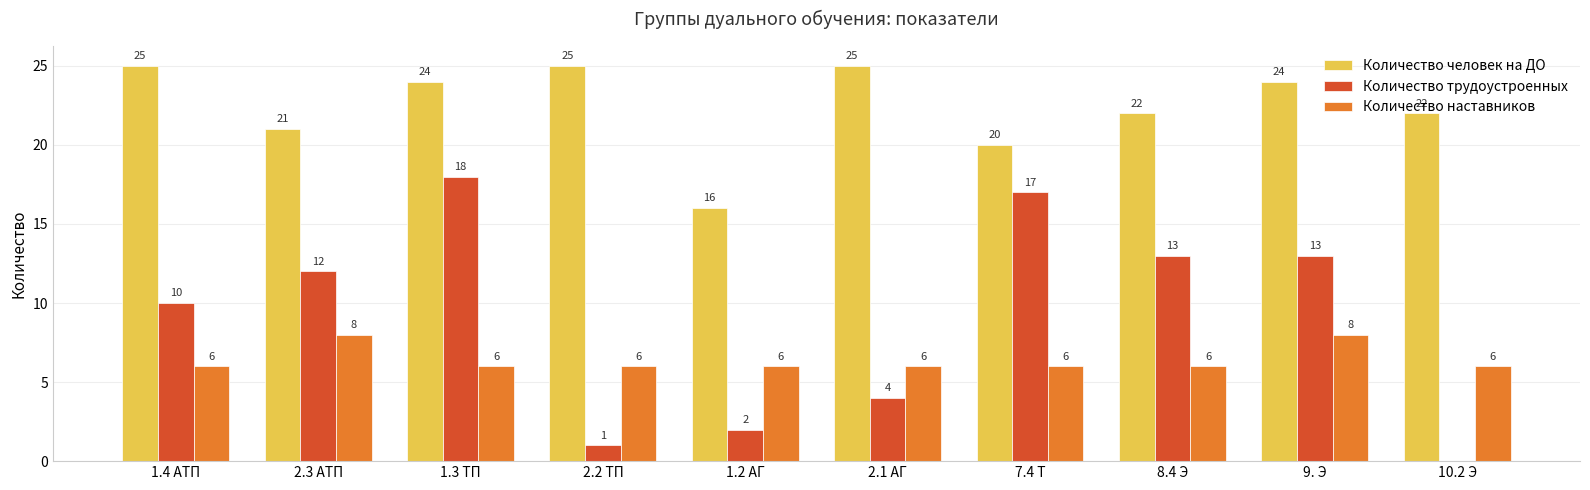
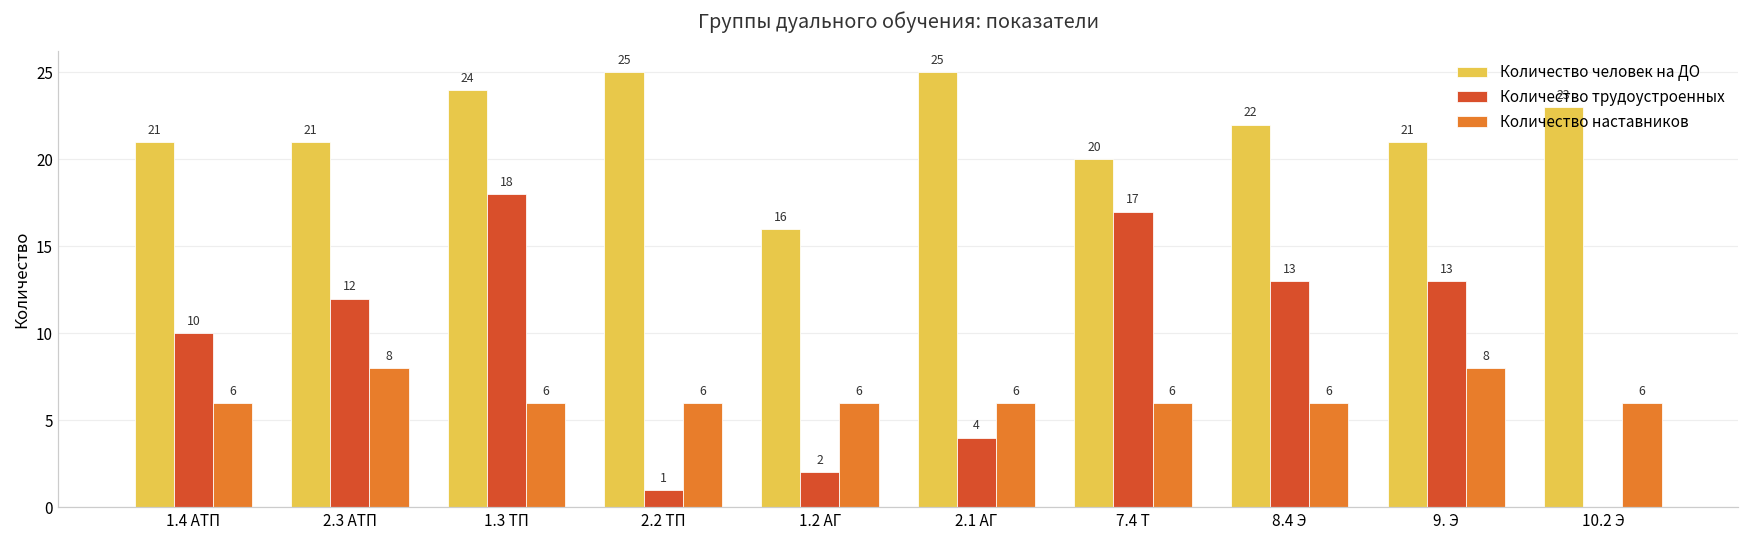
Количество человек на ДО, 1.4 АТП: 25 -> 21
Количество человек на ДО, 9. Э: 24 -> 21
Количество человек на ДО, 10.2 Э: 22 -> 23
